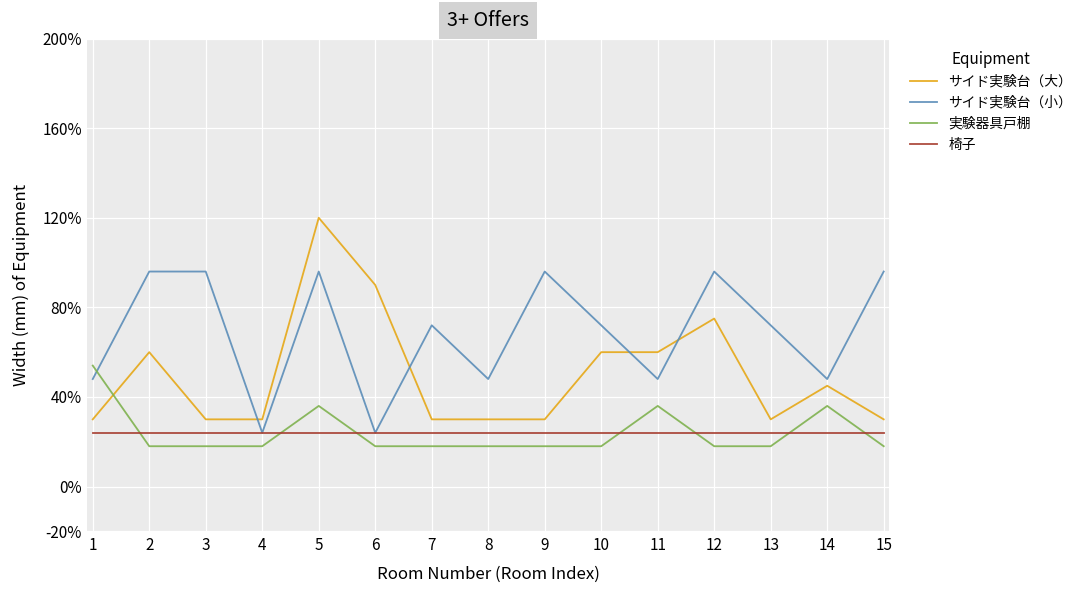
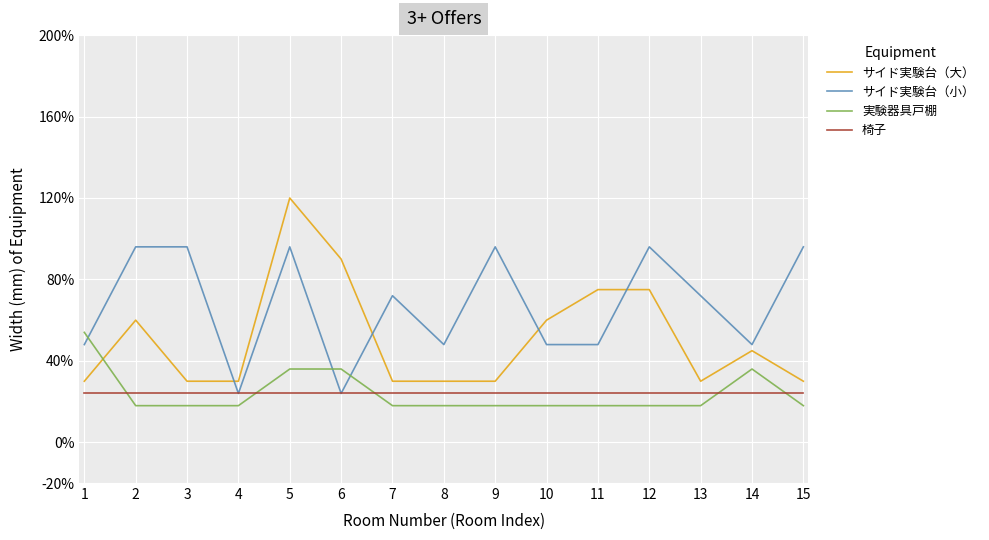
実験器具戸棚, 6: 18% -> 36%
サイド実験台（小）, 10: 72% -> 48%
サイド実験台（大）, 11: 60% -> 75%
実験器具戸棚, 11: 36% -> 18%
